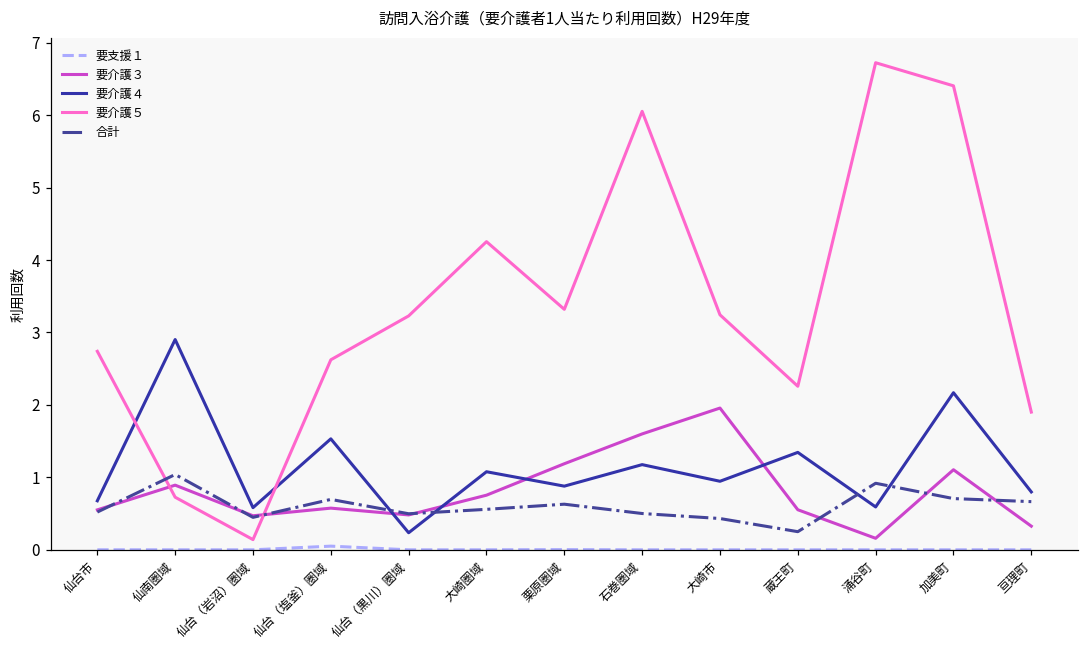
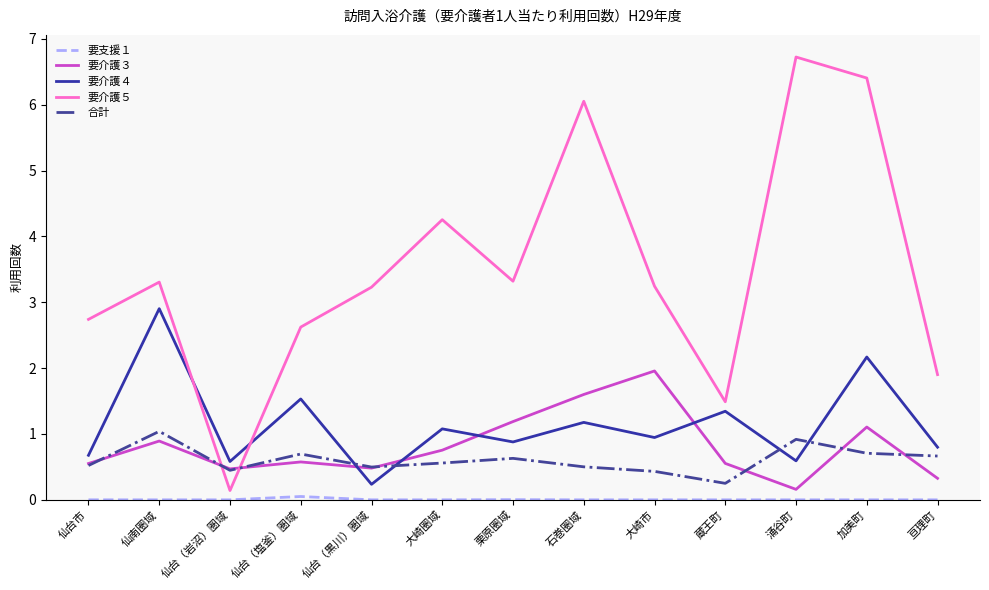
要介護５, 仙南圏域: 0.7 -> 3.3
要介護５, 蔵王町: 2.3 -> 1.5
